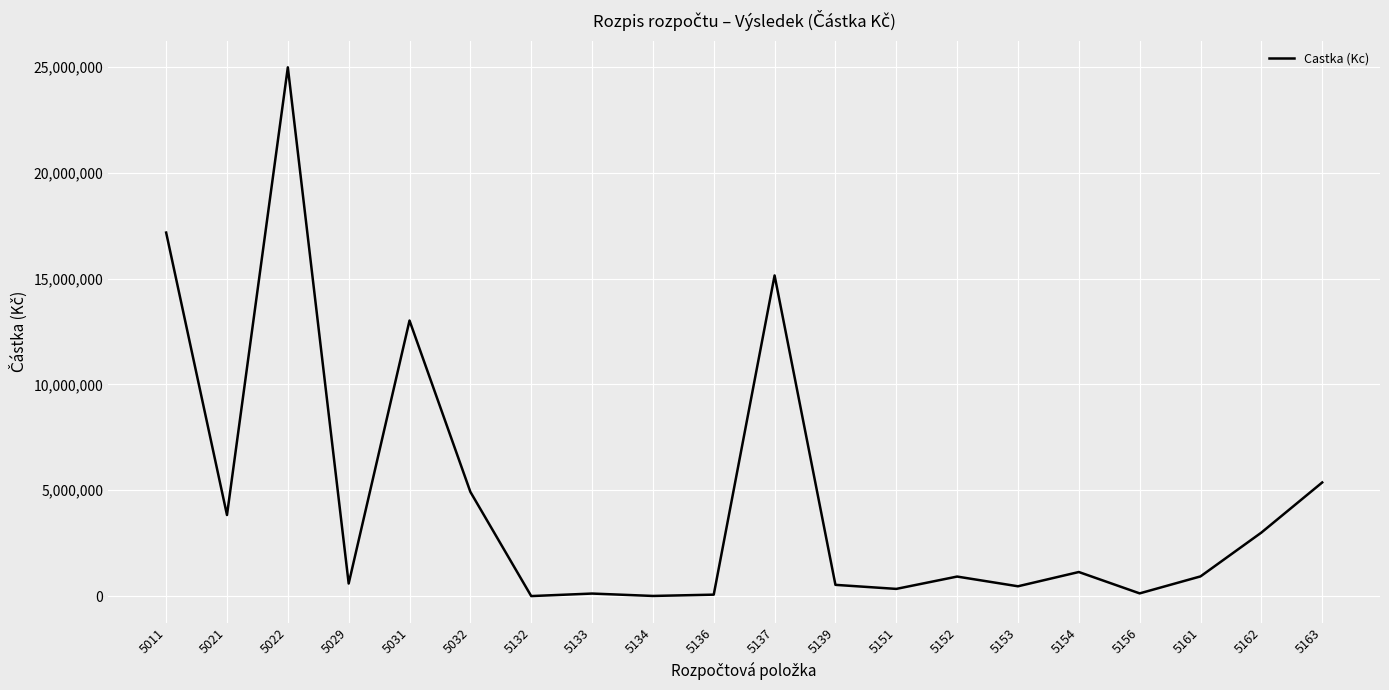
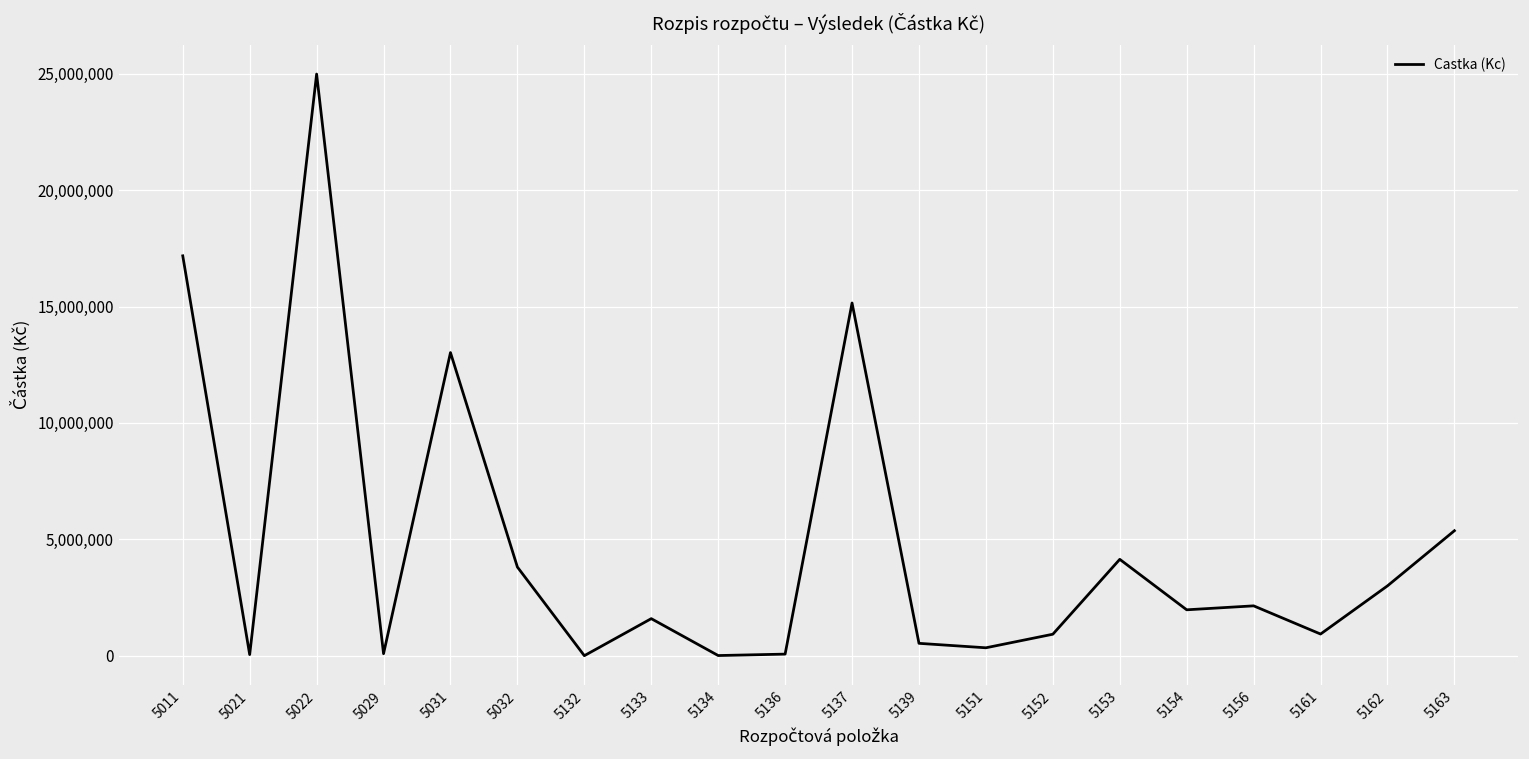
5021: 3,800,000 -> 0
5029: 600,000 -> 100,000
5032: 4,900,000 -> 3,800,000
5133: 100,000 -> 1,600,000
5153: 500,000 -> 4,100,000
5154: 1,100,000 -> 2,000,000
5156: 100,000 -> 2,100,000
